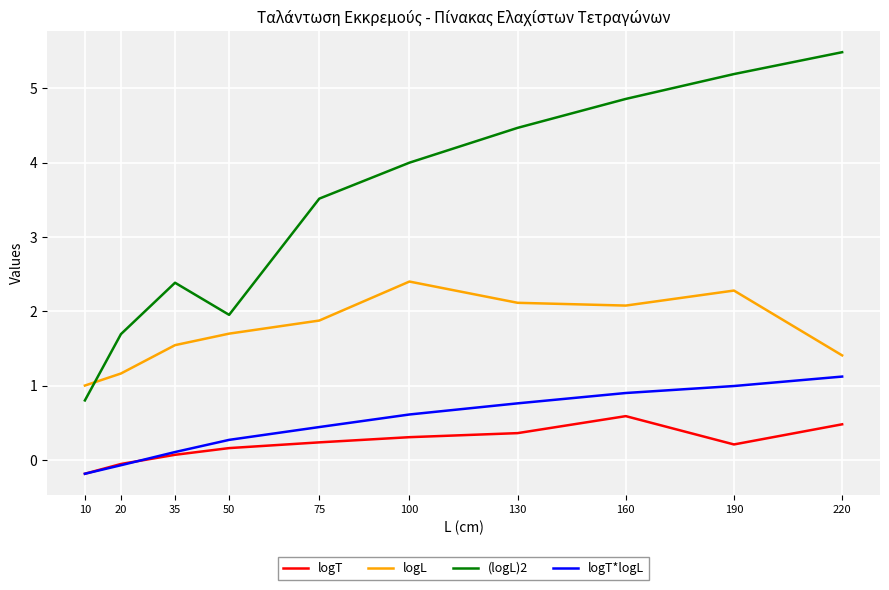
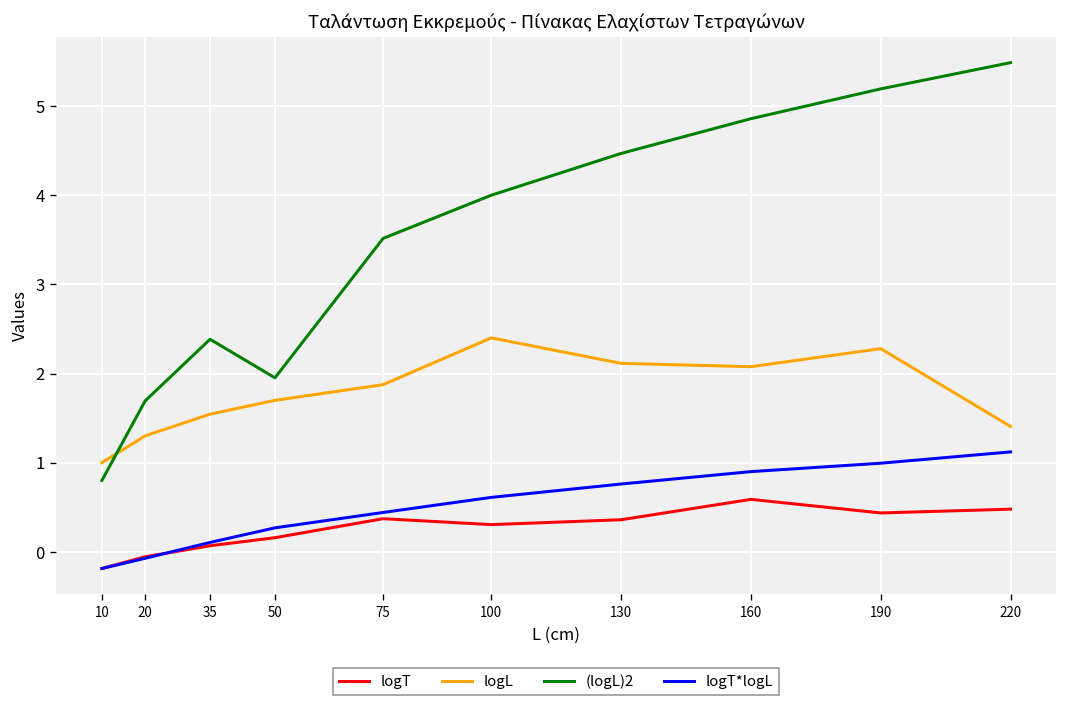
logL, 20: 1.2 -> 1.3
logT, 75: 0.2 -> 0.4
logT, 190: 0.2 -> 0.4
